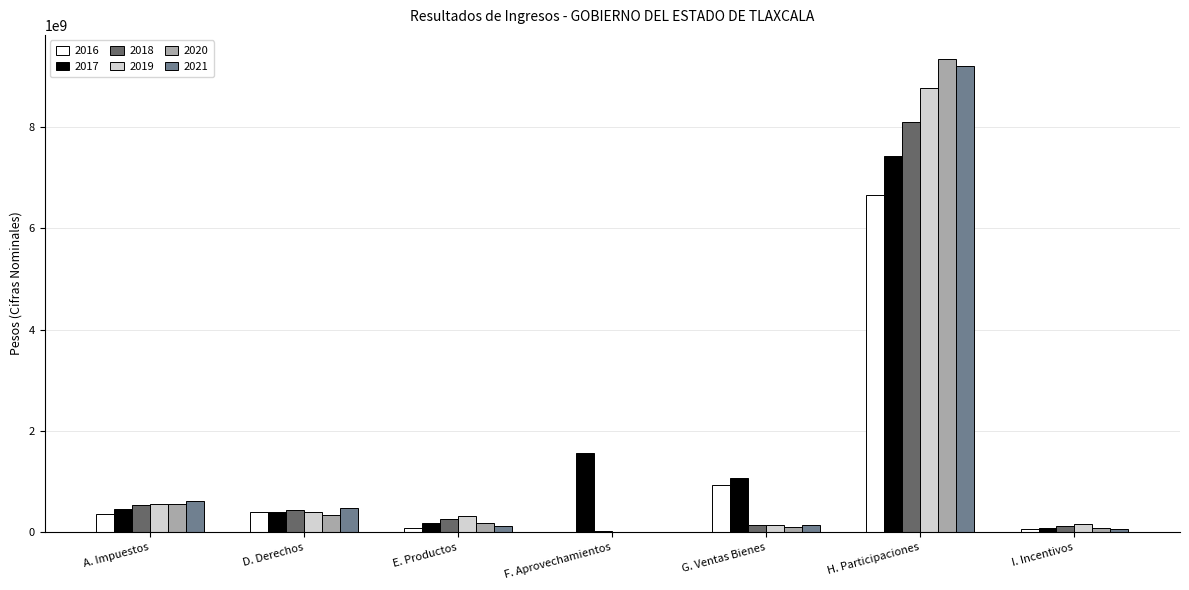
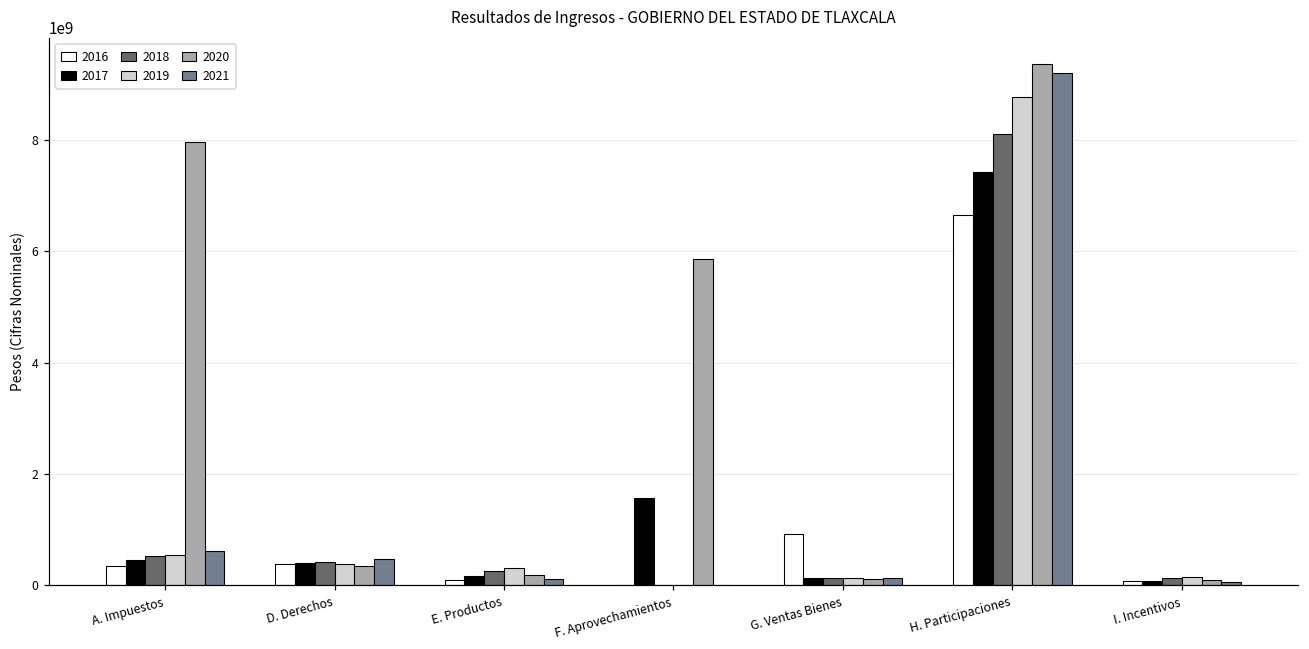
2020, A. Impuestos: 600000000 -> 8000000000
2020, F. Aprovechamientos: 0 -> 5900000000
2017, G. Ventas Bienes: 1100000000 -> 100000000
